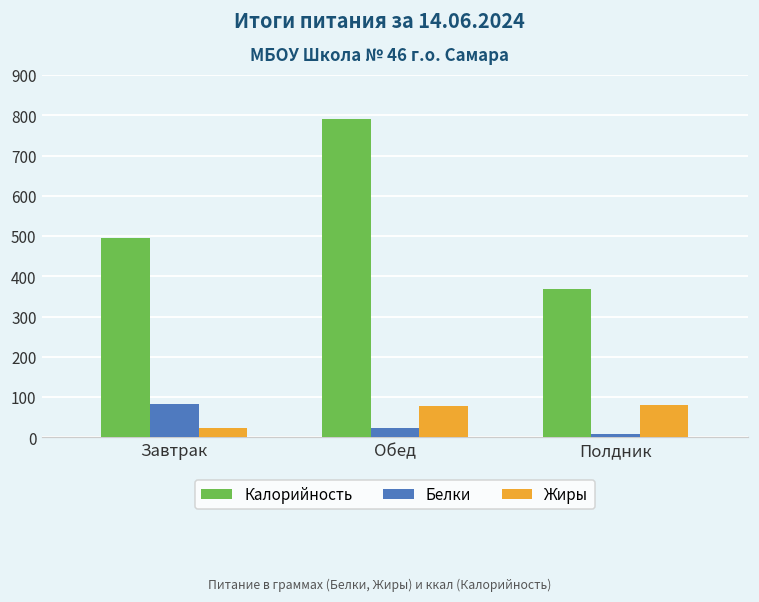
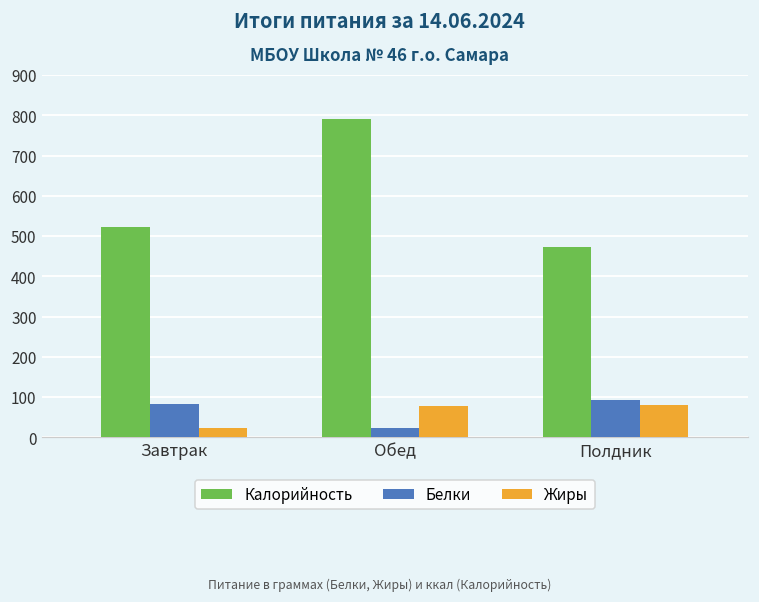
Калорийность, Завтрак: 500 -> 520
Калорийность, Полдник: 370 -> 470
Белки, Полдник: 10 -> 90
